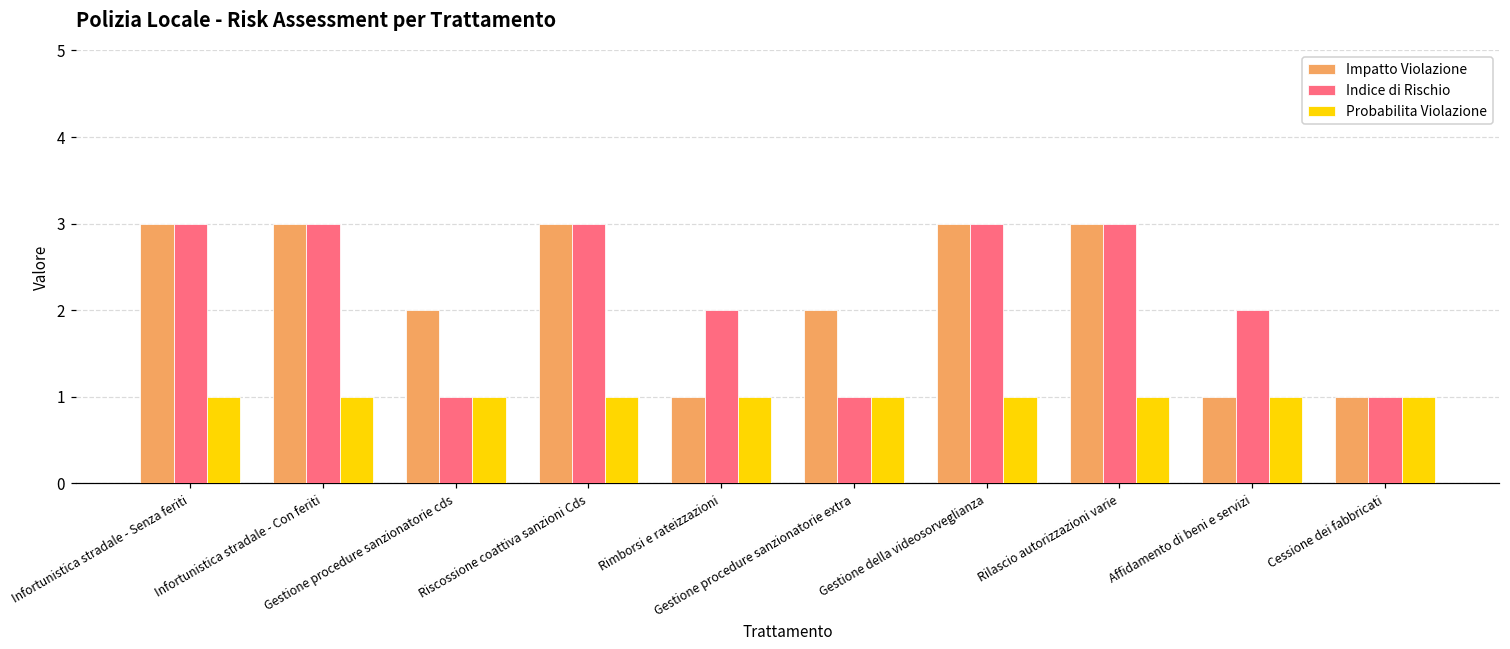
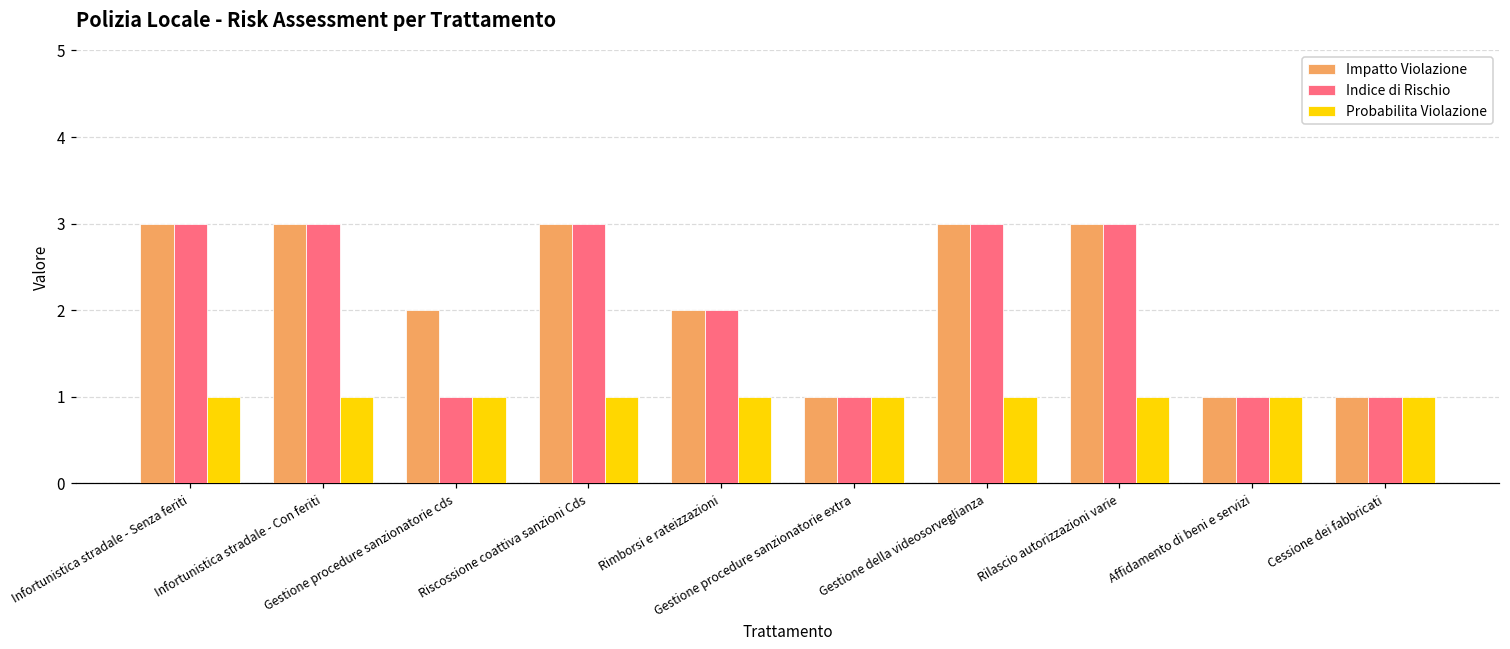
Impatto Violazione, Rimborsi e rateizzazioni: 1 -> 2
Impatto Violazione, Gestione procedure sanzionatorie extra: 2 -> 1
Indice di Rischio, Affidamento di beni e servizi: 2 -> 1
